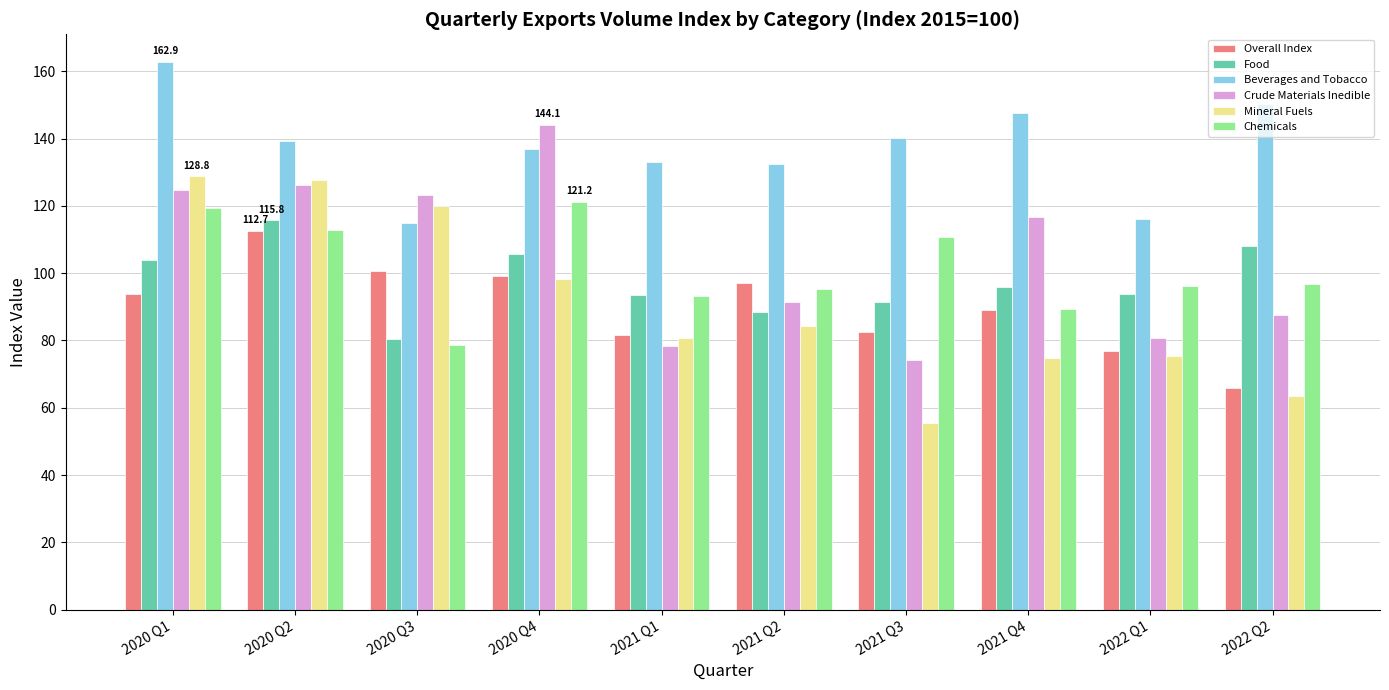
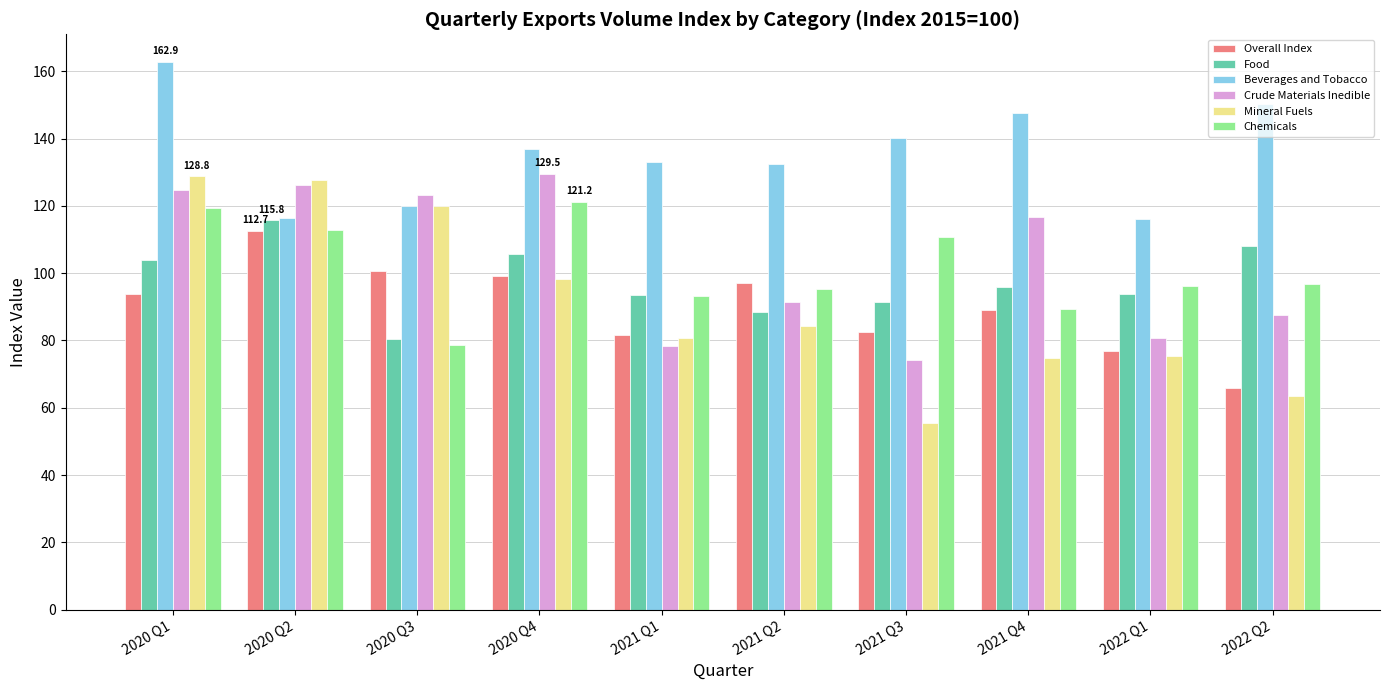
Beverages and Tobacco, 2020 Q2: 139 -> 117
Beverages and Tobacco, 2020 Q3: 115 -> 120
Crude Materials Inedible, 2020 Q4: 144.1 -> 129.5
